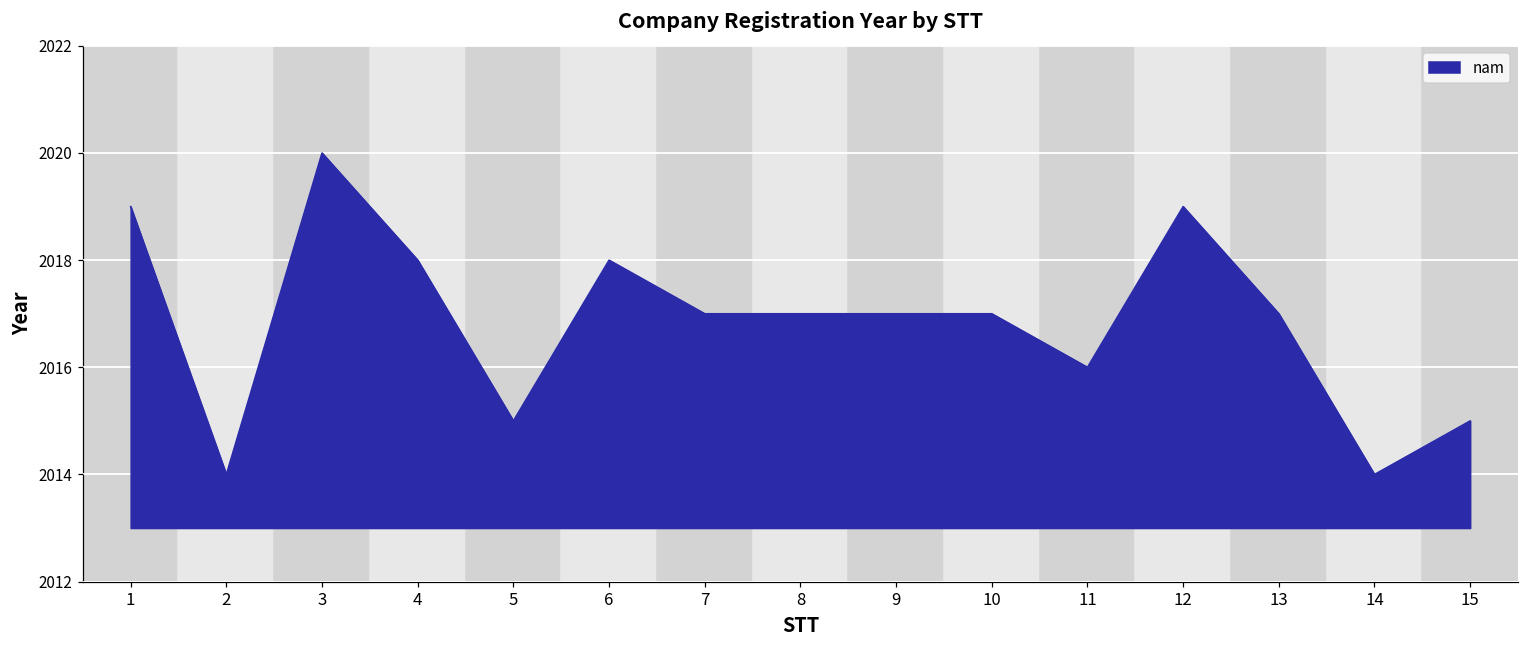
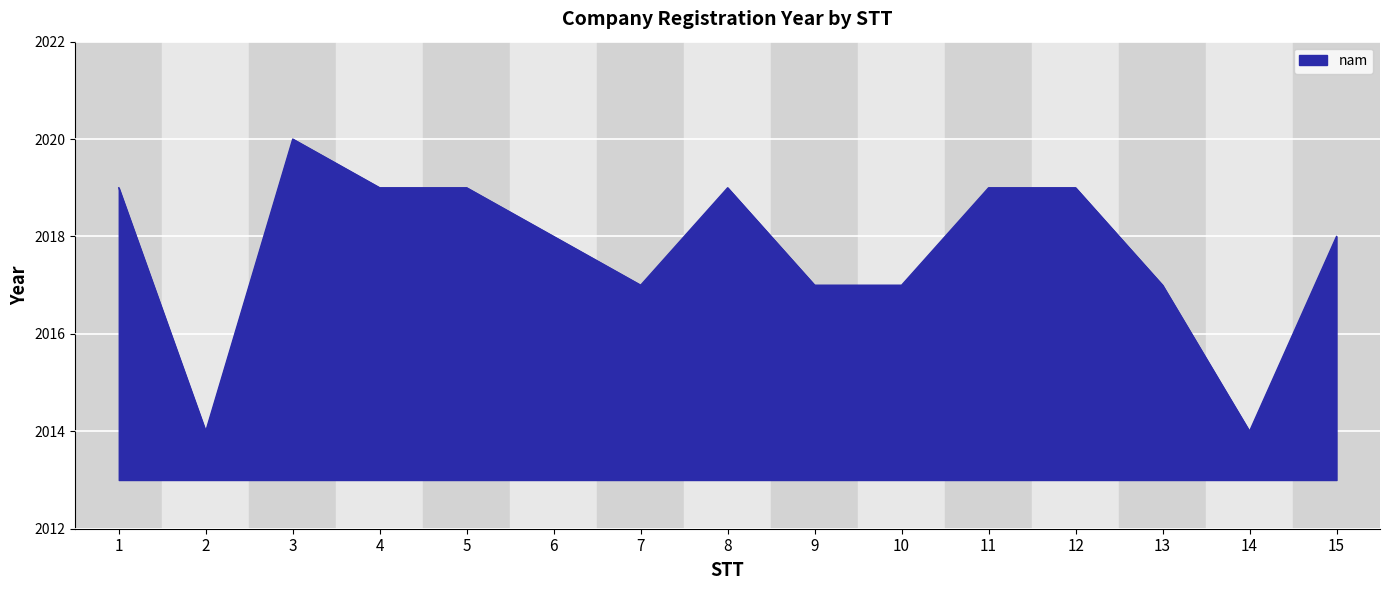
4: 2018 -> 2019
5: 2015 -> 2019
8: 2017 -> 2019
11: 2016 -> 2019
15: 2015 -> 2018
